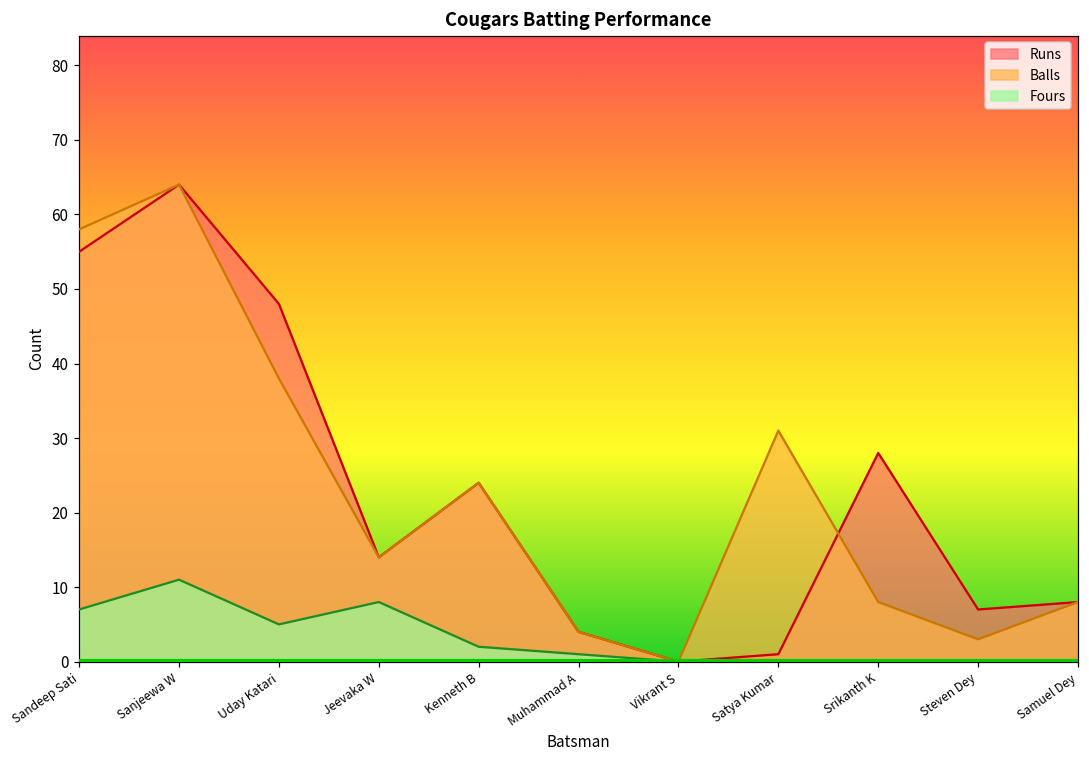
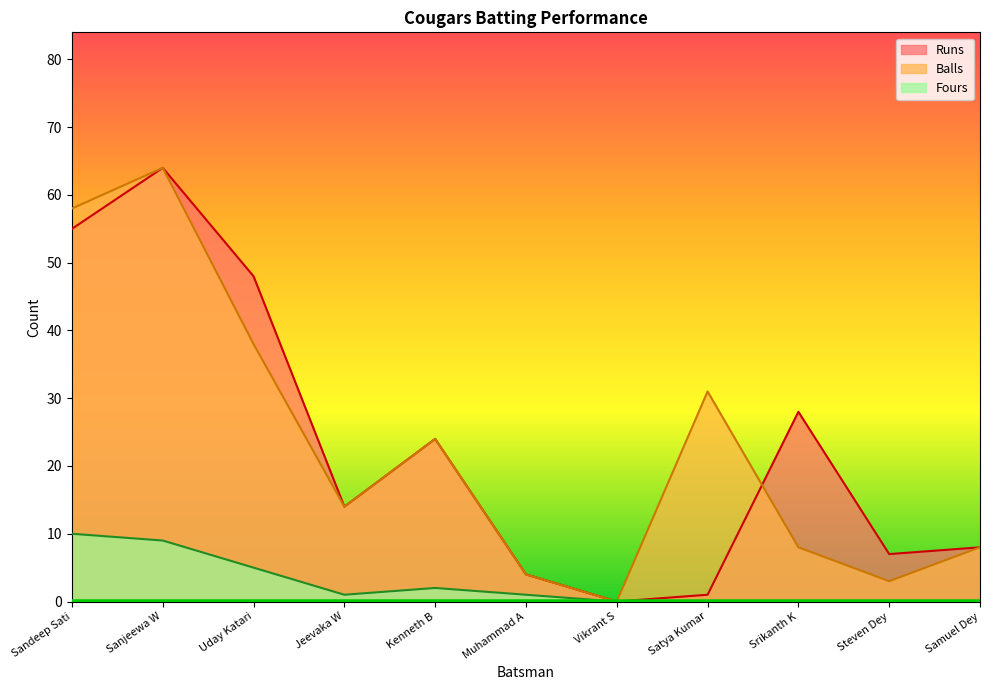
Fours, Sandeep Sati: 7 -> 10
Fours, Sanjeewa W: 11 -> 9
Fours, Jeevaka W: 8 -> 1
